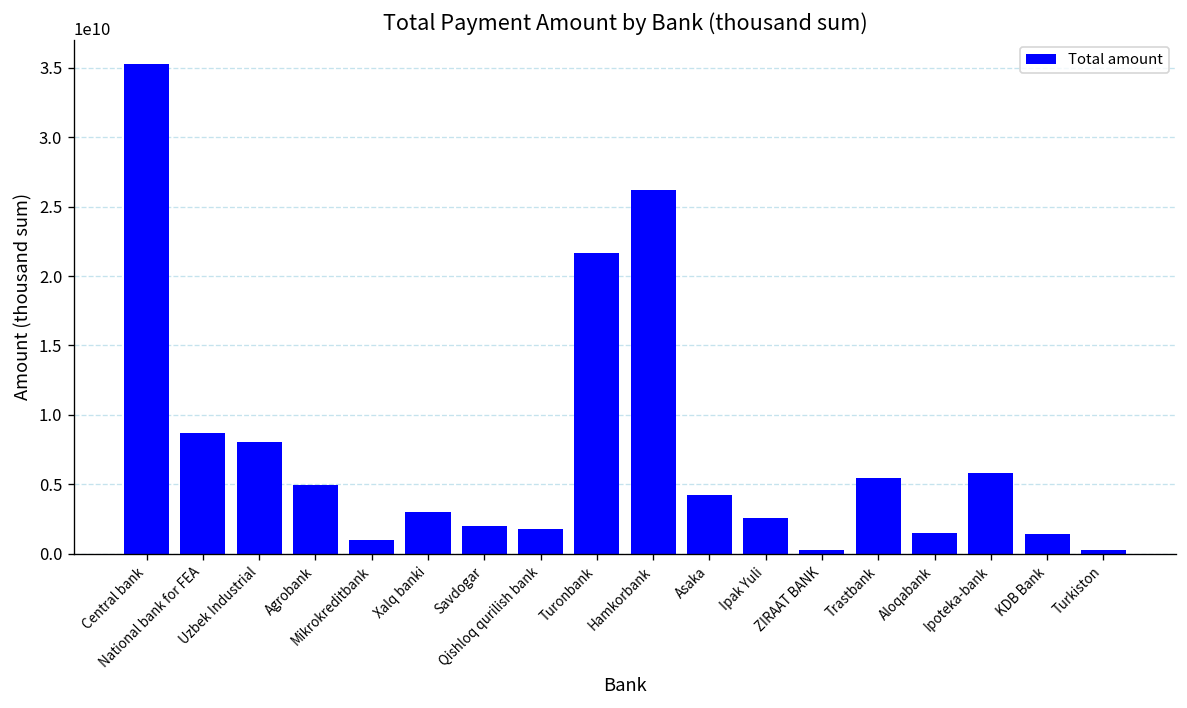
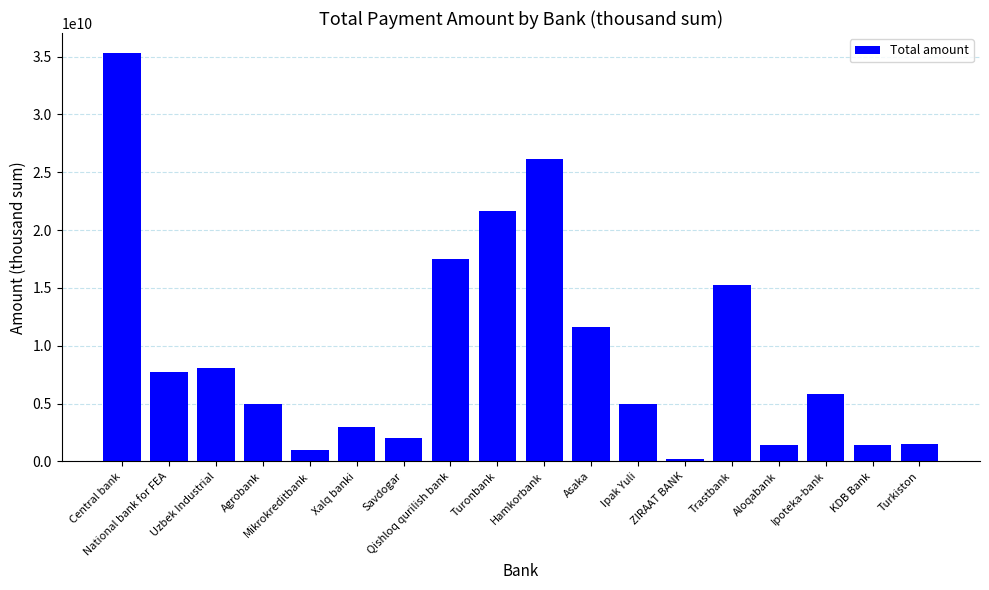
National bank for FEA: 8700000000 -> 7700000000
Qishloq qurilish bank: 1700000000 -> 17500000000
Asaka: 4300000000 -> 11600000000
Ipak Yuli: 2600000000 -> 4900000000
Trastbank: 5400000000 -> 15200000000
Turkiston: 300000000 -> 1500000000
